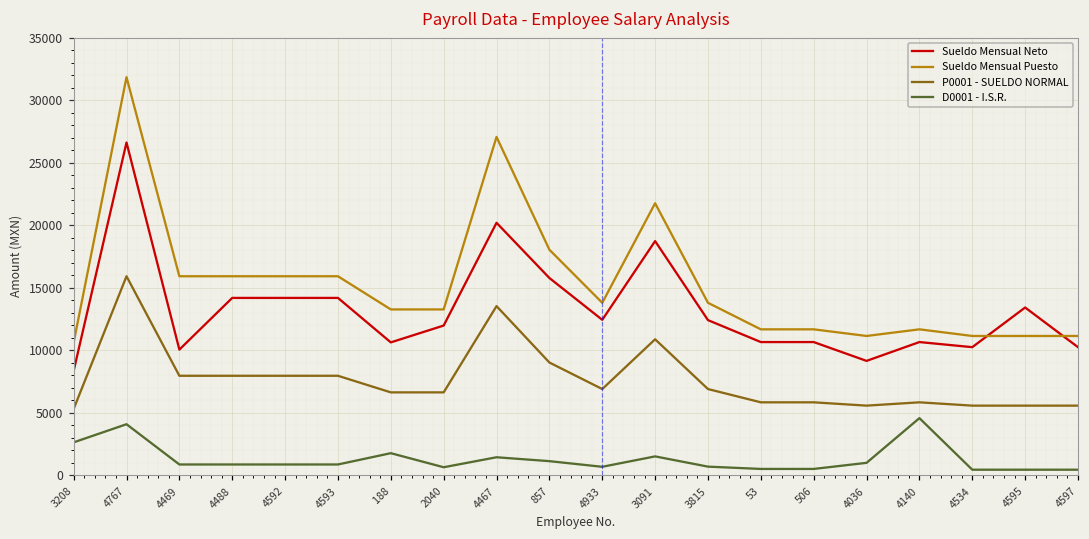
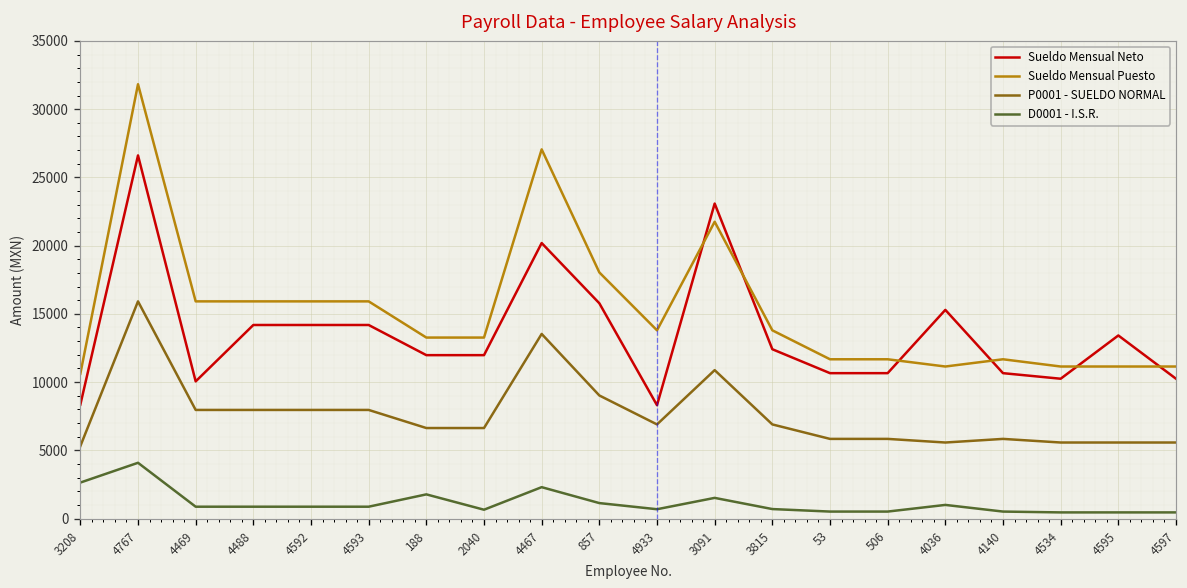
Sueldo Mensual Neto, 188: 10600 -> 12000
D0001 - I.S.R., 4467: 1400 -> 2300
Sueldo Mensual Neto, 4933: 12400 -> 8300
Sueldo Mensual Neto, 3091: 18700 -> 23100
Sueldo Mensual Neto, 4036: 9100 -> 15300
D0001 - I.S.R., 4140: 4600 -> 500
